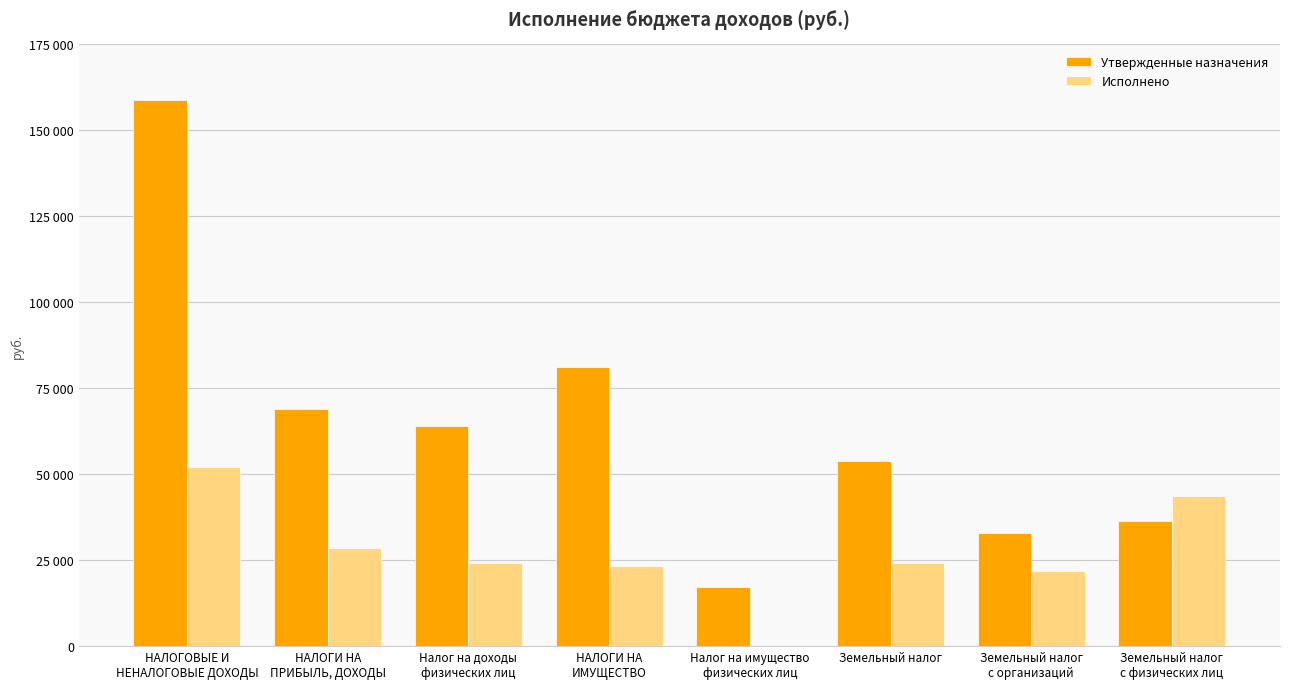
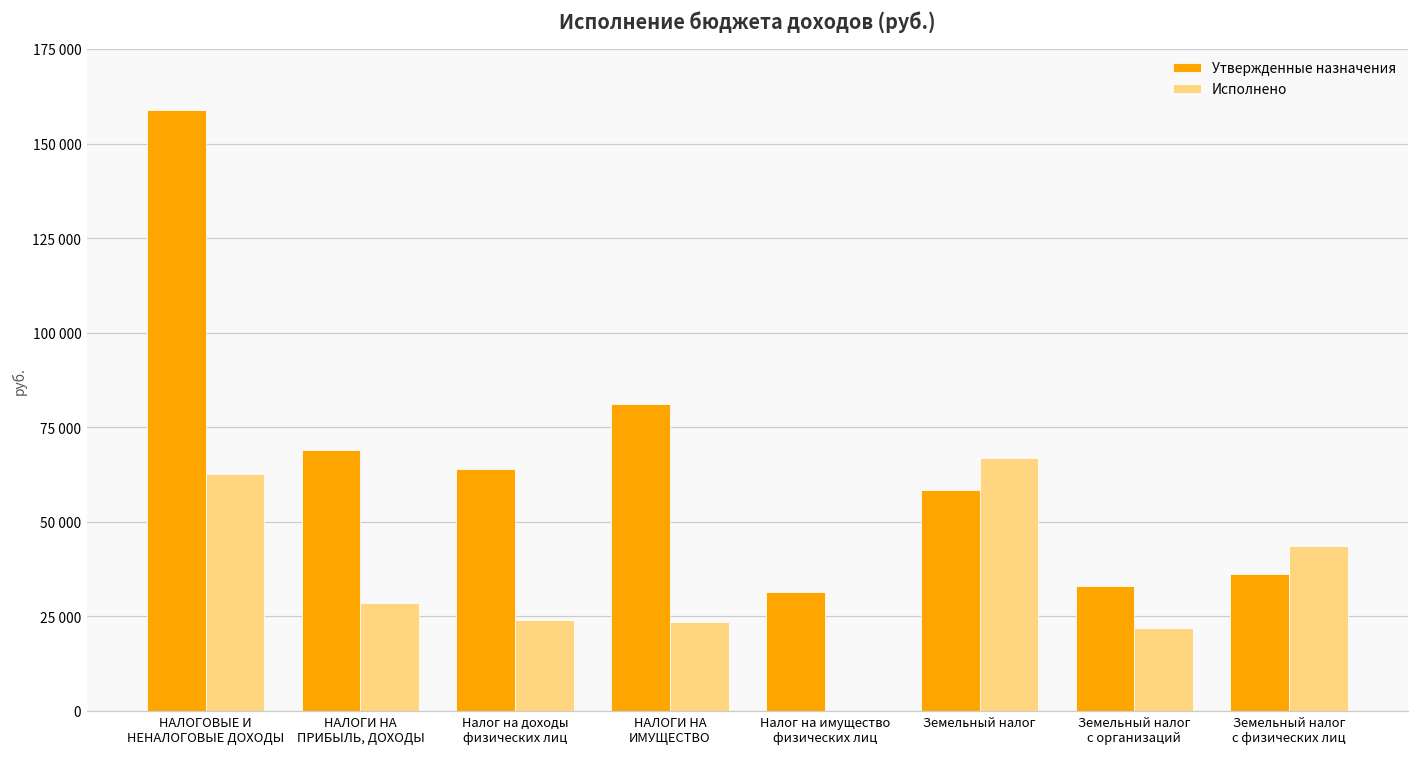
Исполнено, НАЛОГОВЫЕ И НЕНАЛОГОВЫЕ ДОХОДЫ: 52000 -> 63000
Утвержденные назначения, Налог на имущество физических лиц: 17000 -> 32000
Утвержденные назначения, Земельный налог: 54000 -> 58000
Исполнено, Земельный налог: 24000 -> 67000
